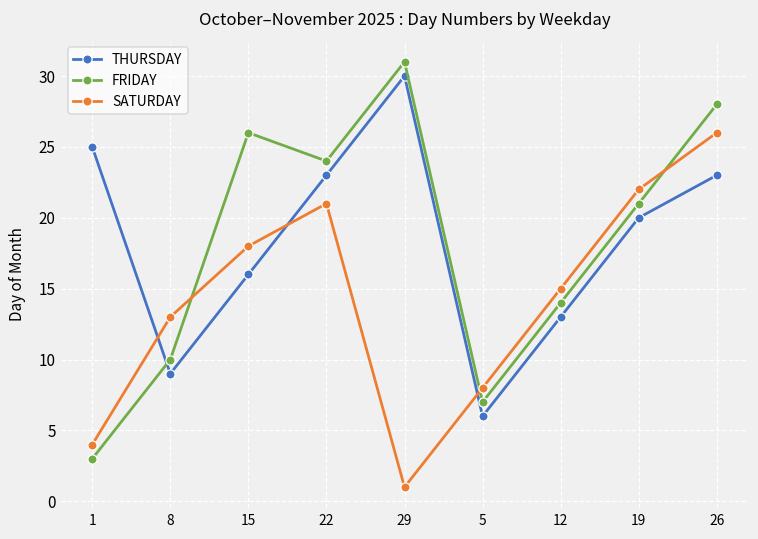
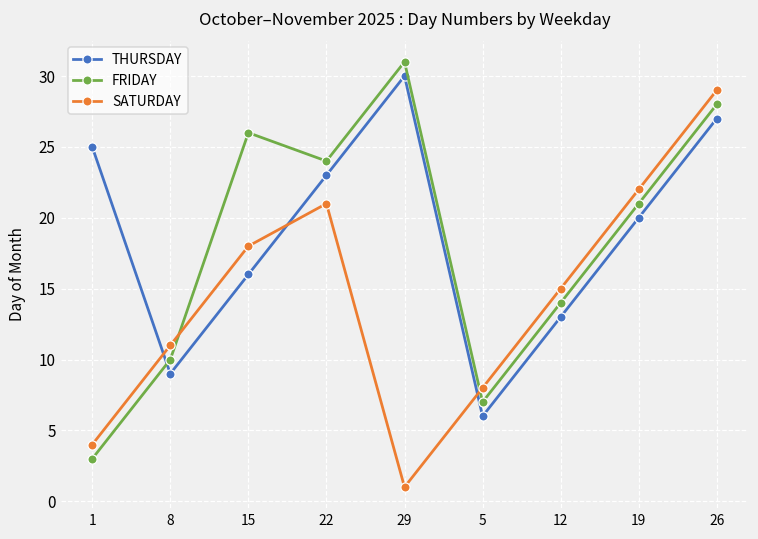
SATURDAY, 8: 13 -> 11
THURSDAY, 26: 23 -> 27
SATURDAY, 26: 26 -> 29
